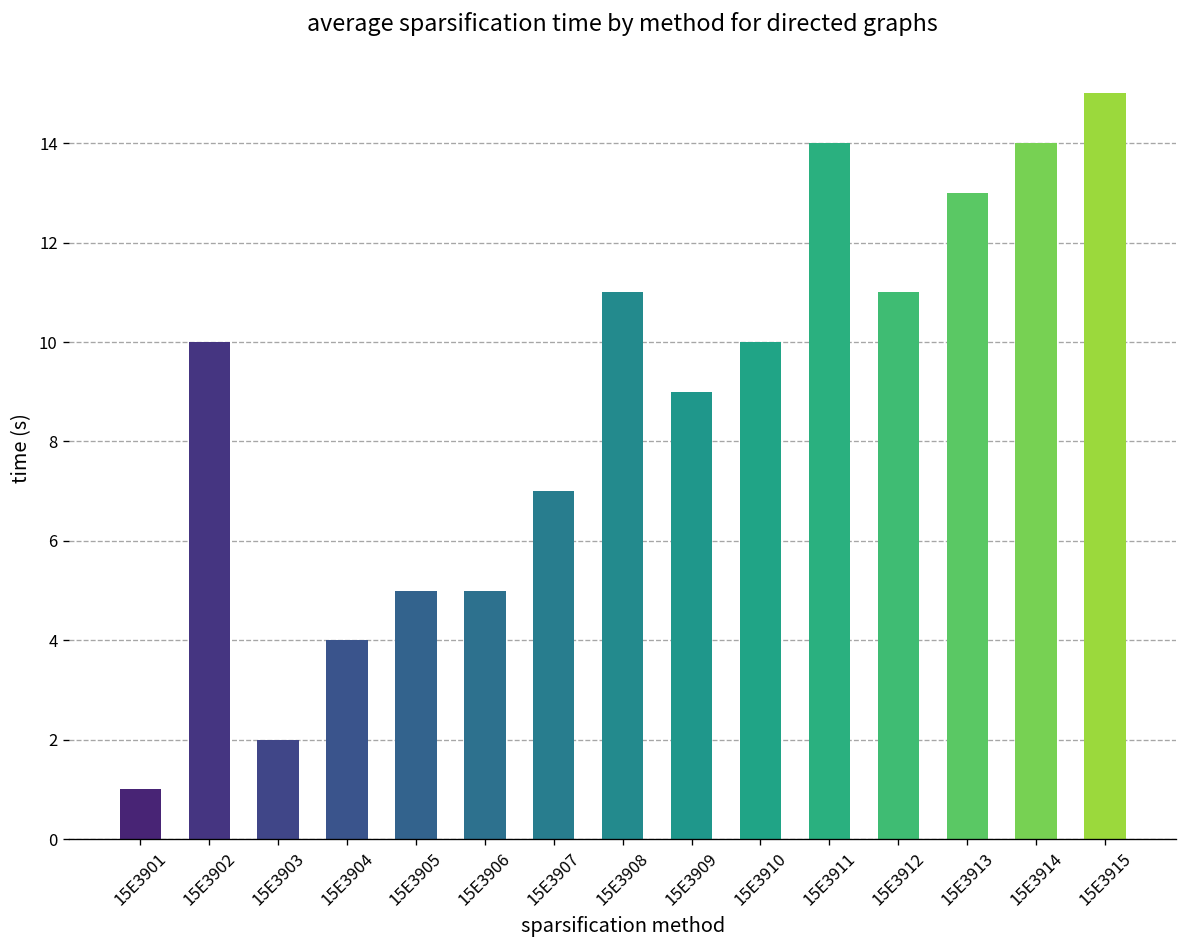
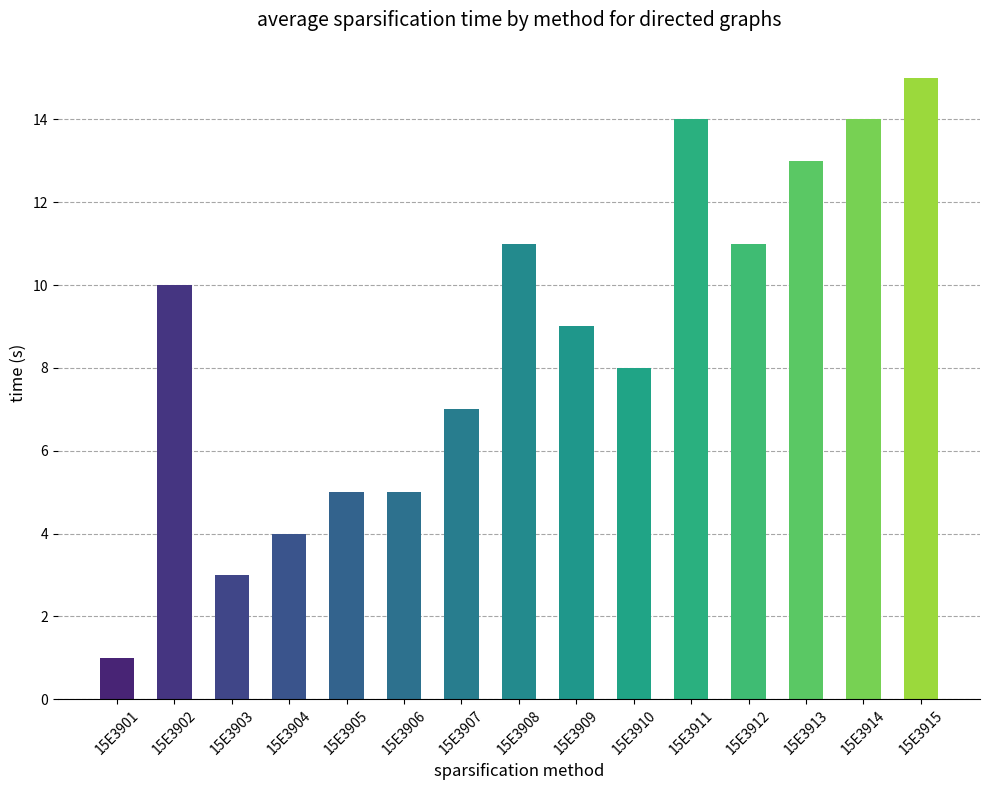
15E3903: 2 -> 3
15E3910: 10 -> 8
